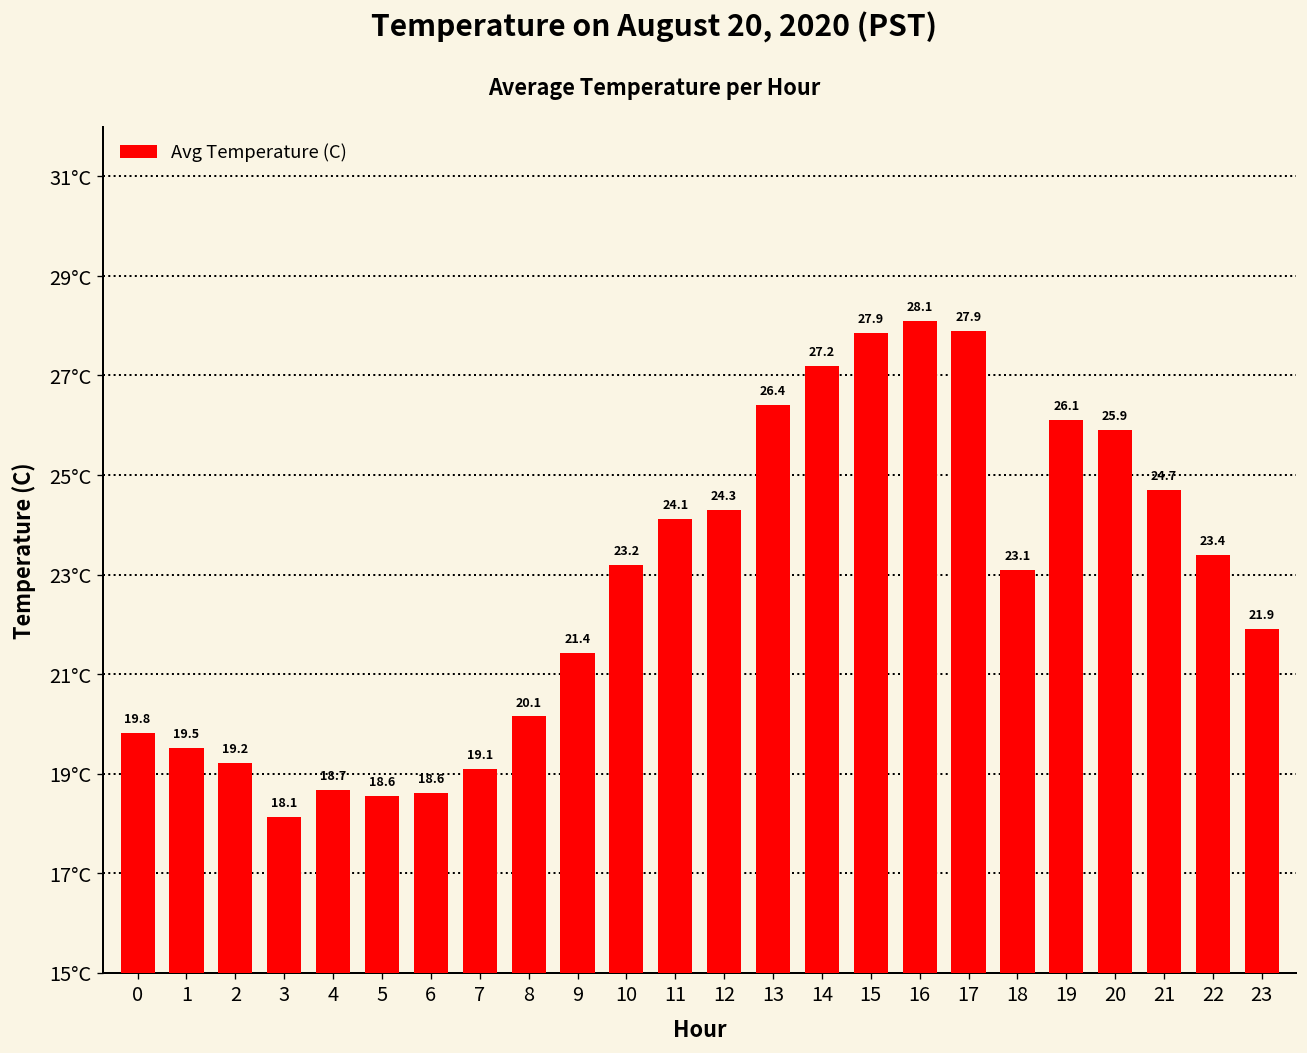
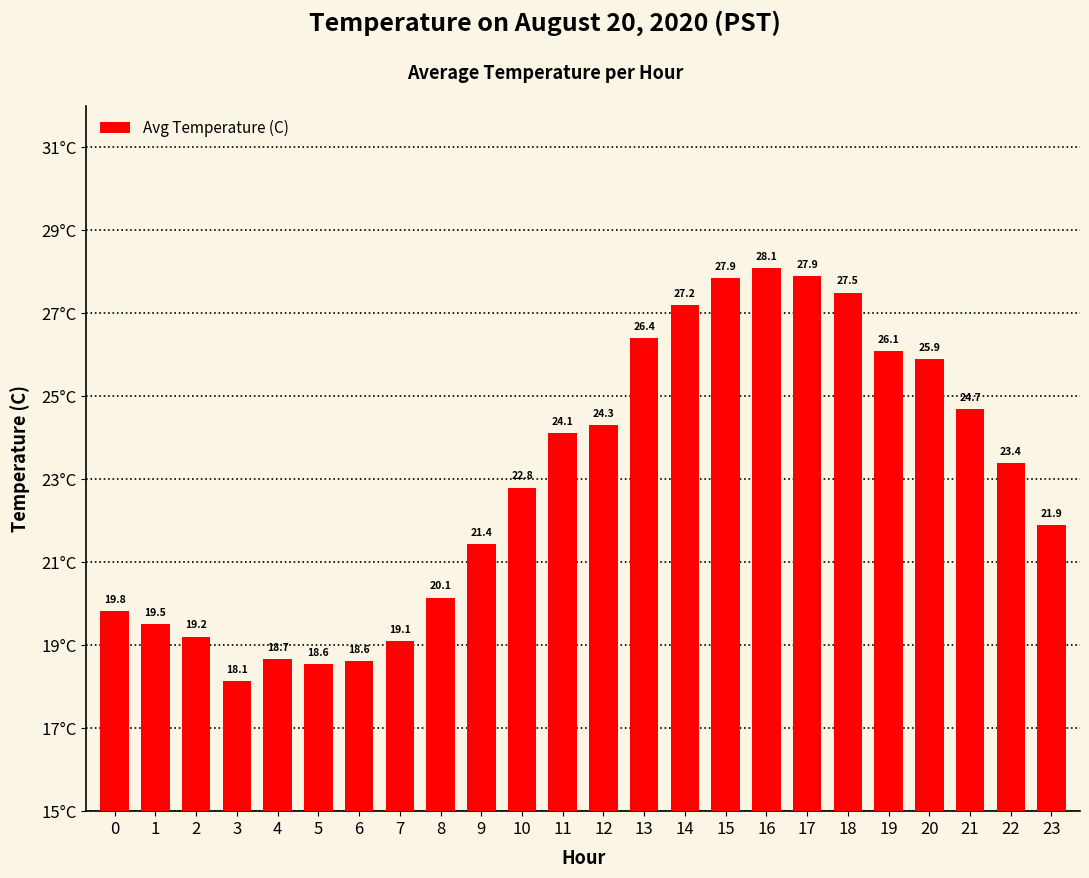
10: 23.2 -> 22.8
18: 23.1 -> 27.5
